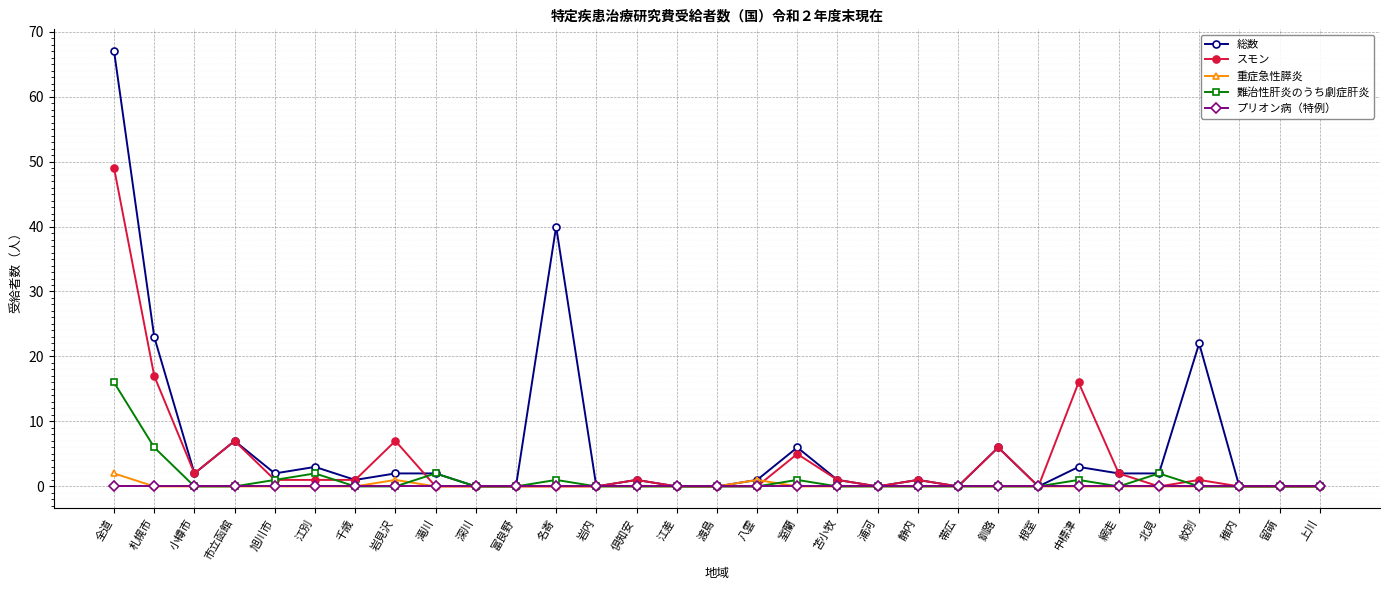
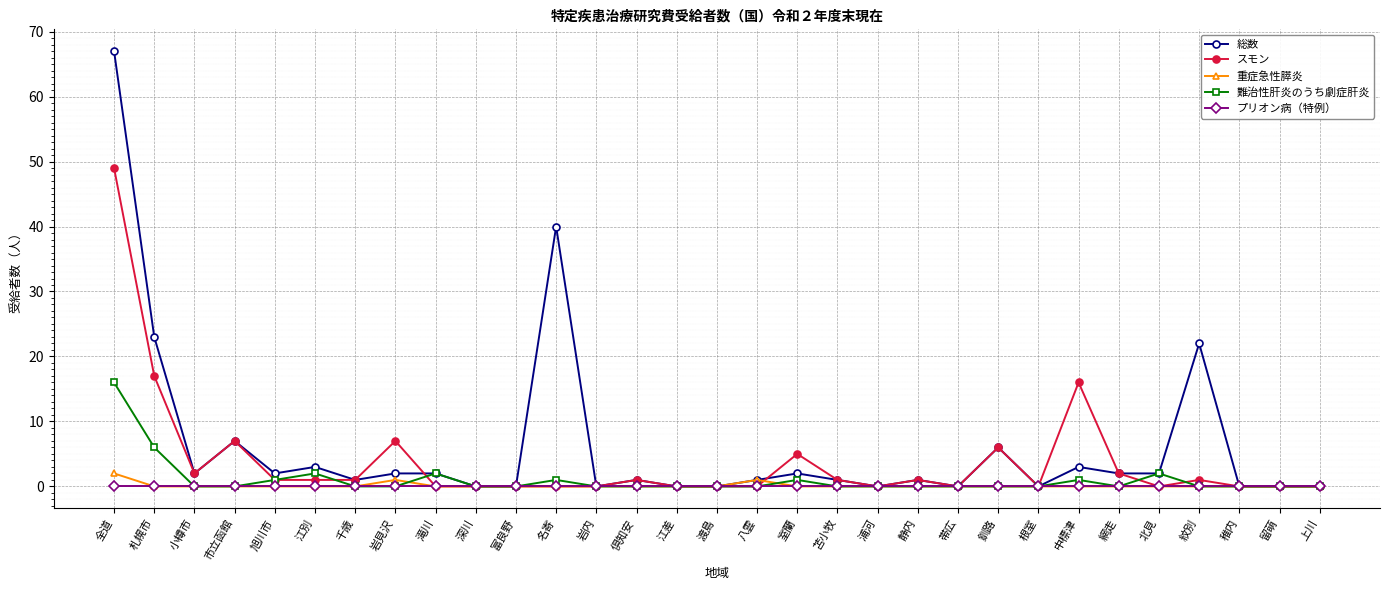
総数, 室蘭: 6 -> 2
